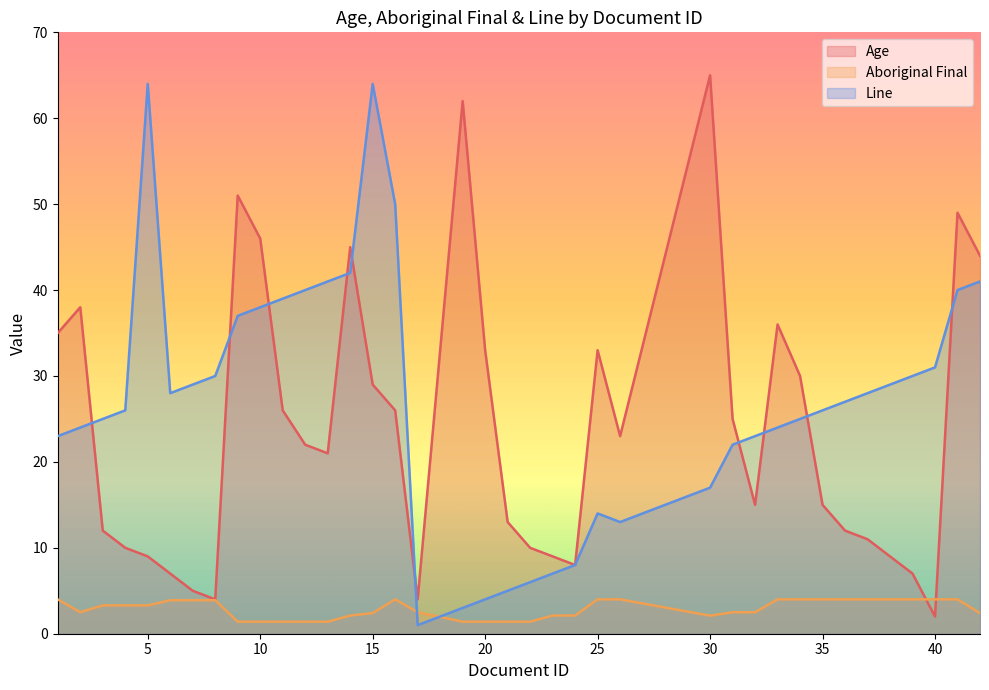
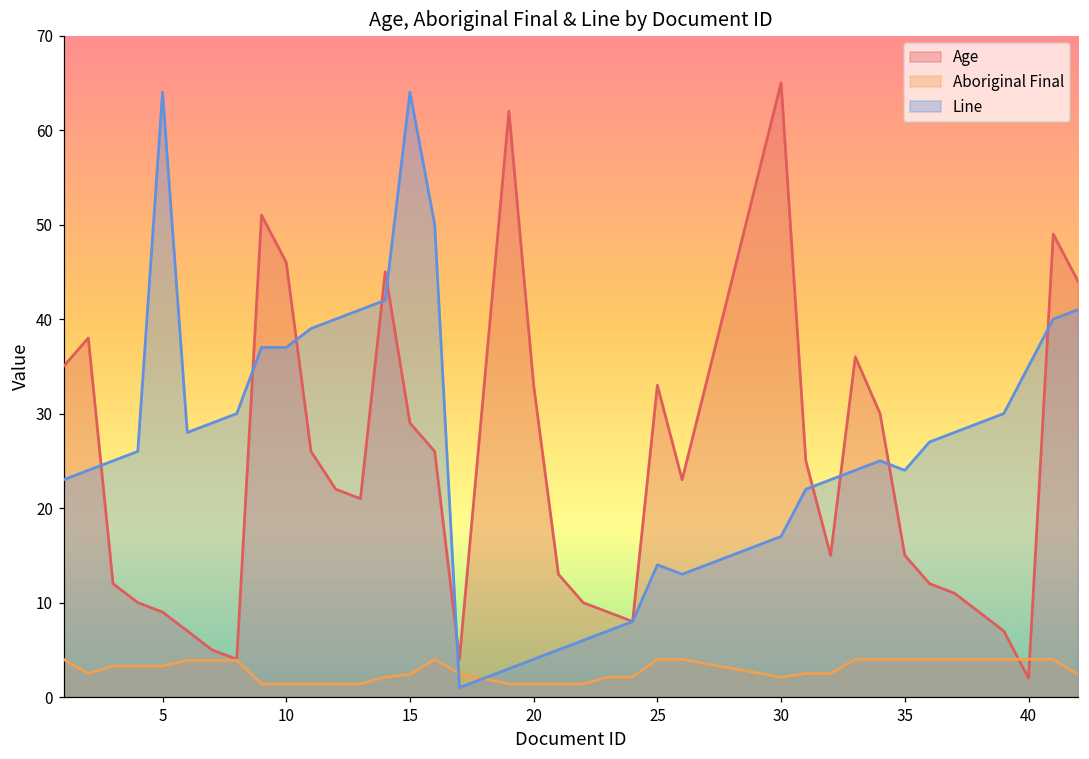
Line, 10: 38 -> 37
Line, 35: 26 -> 24
Line, 40: 31 -> 35
